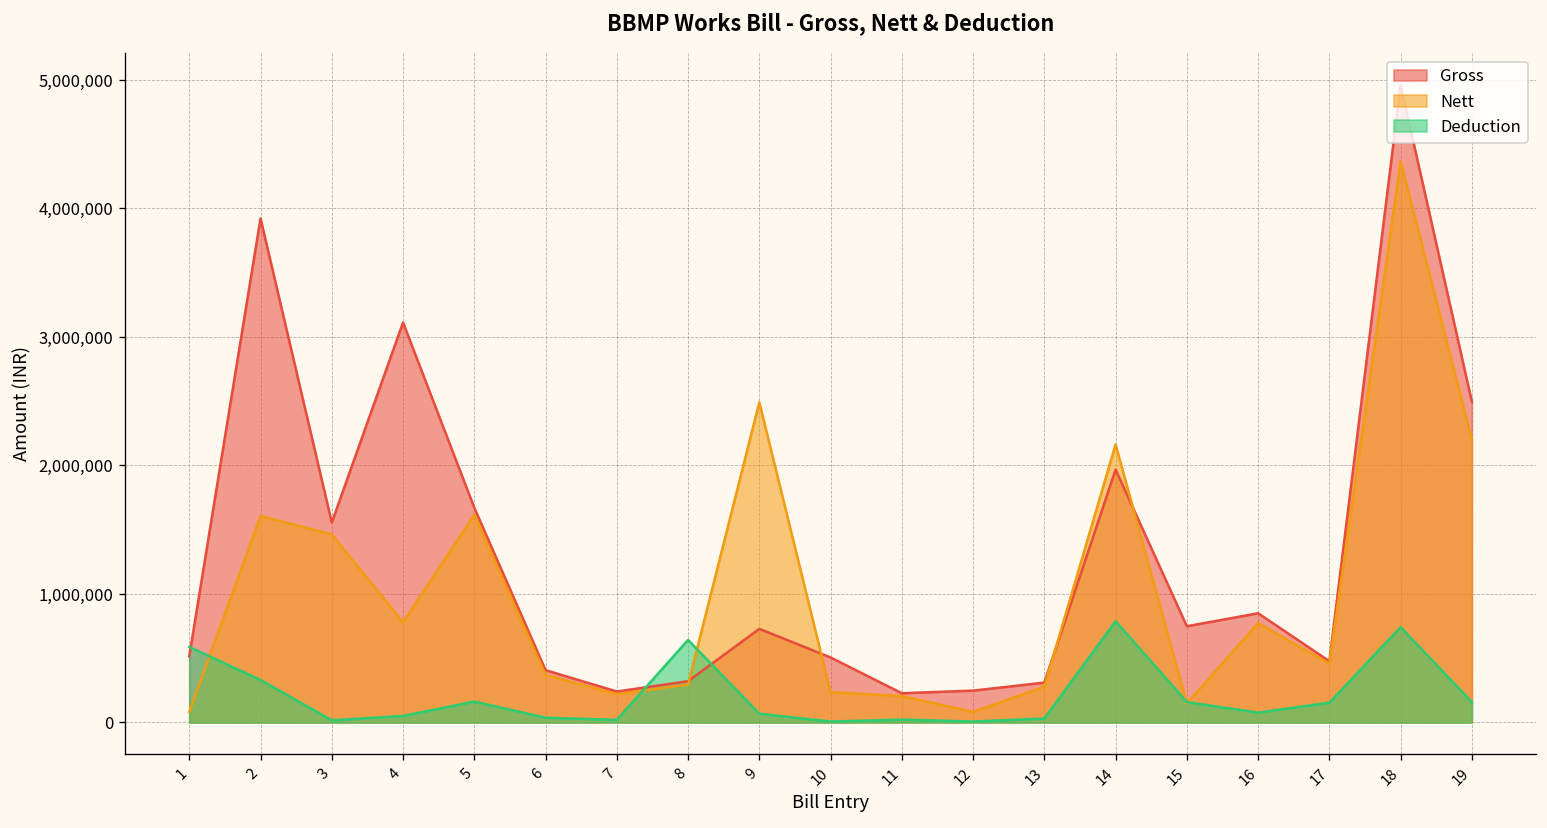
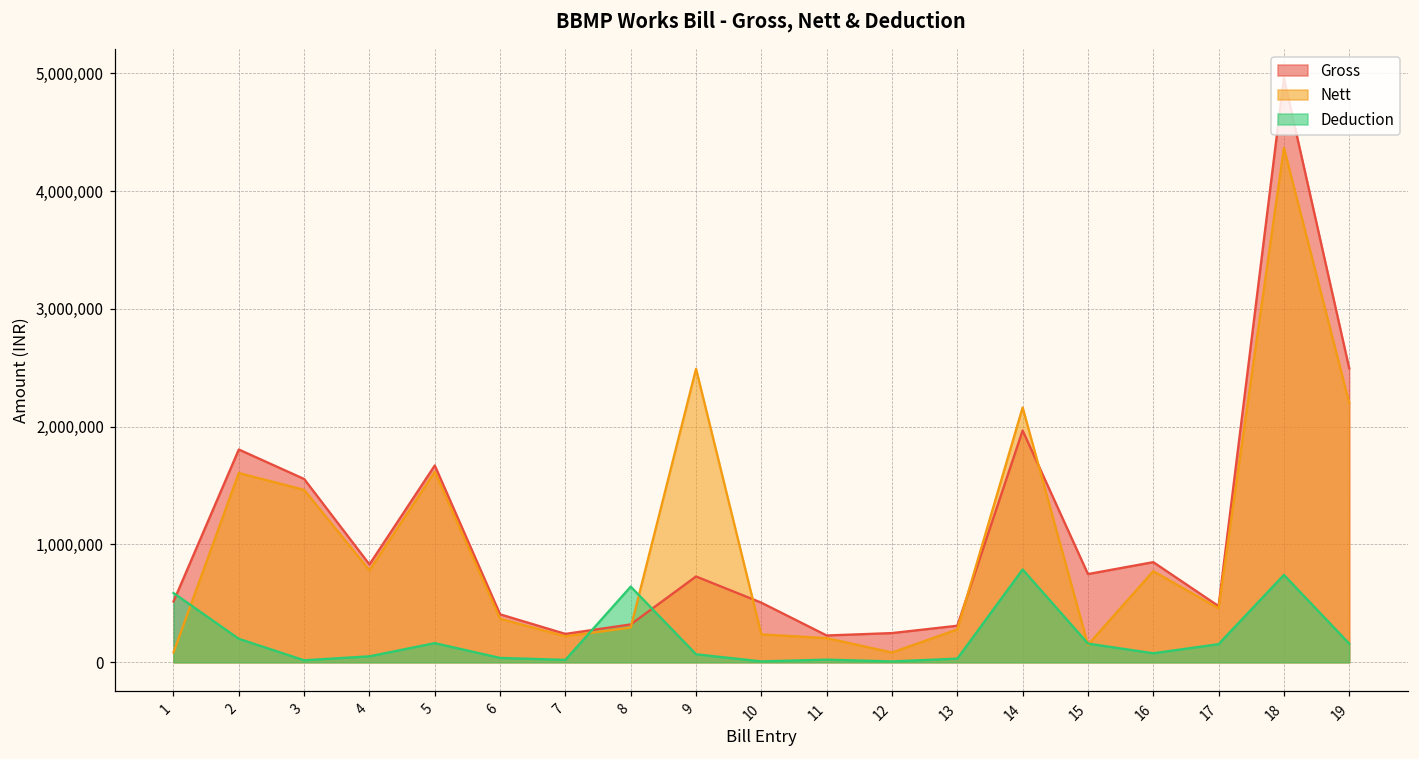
Gross, 2: 3,920,000 -> 1,810,000
Deduction, 2: 330,000 -> 200,000
Gross, 4: 3,110,000 -> 830,000
